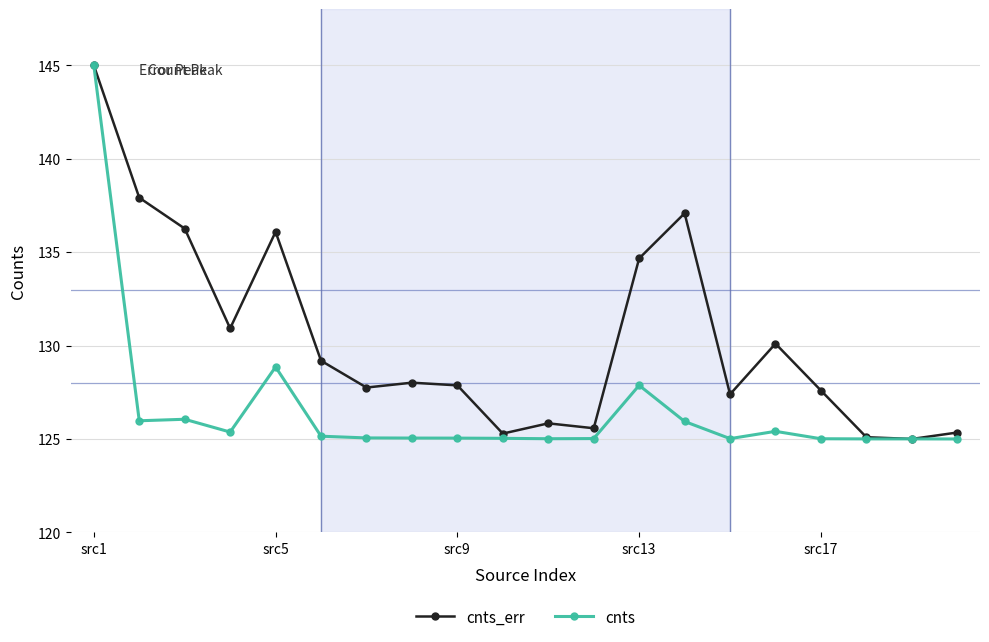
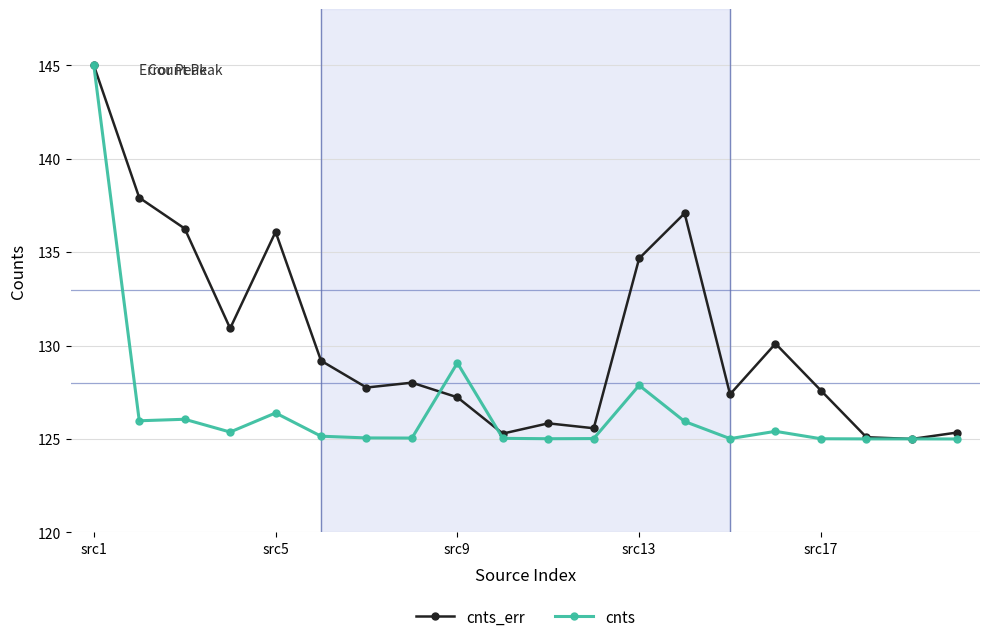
cnts, src5: 128.9 -> 126.4
cnts_err, src9: 127.9 -> 127.2
cnts, src9: 125.0 -> 129.1
